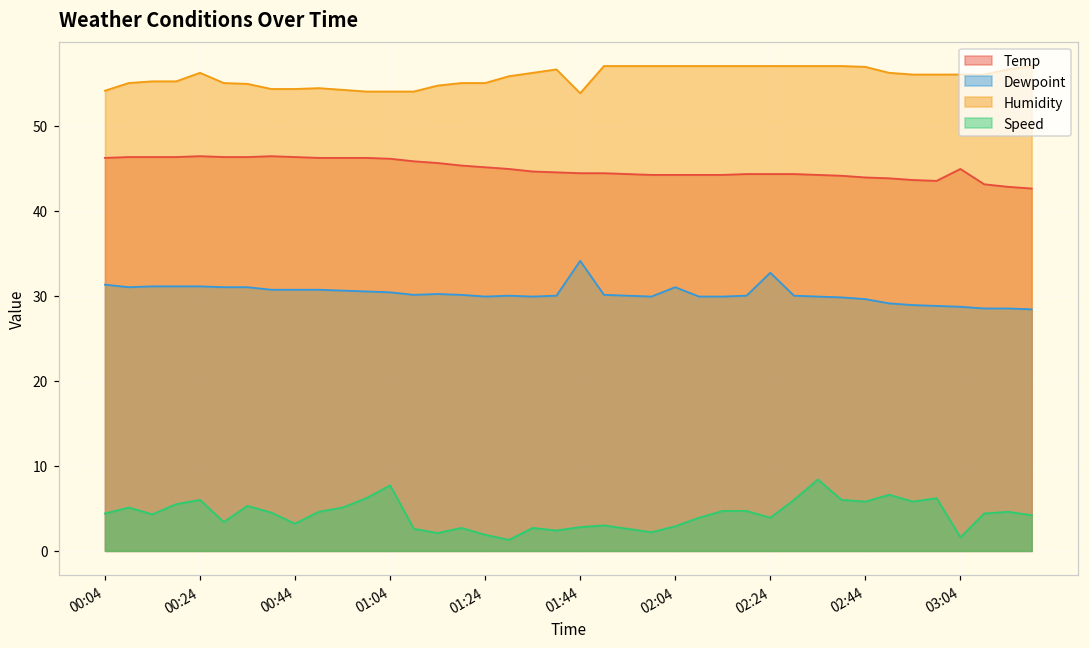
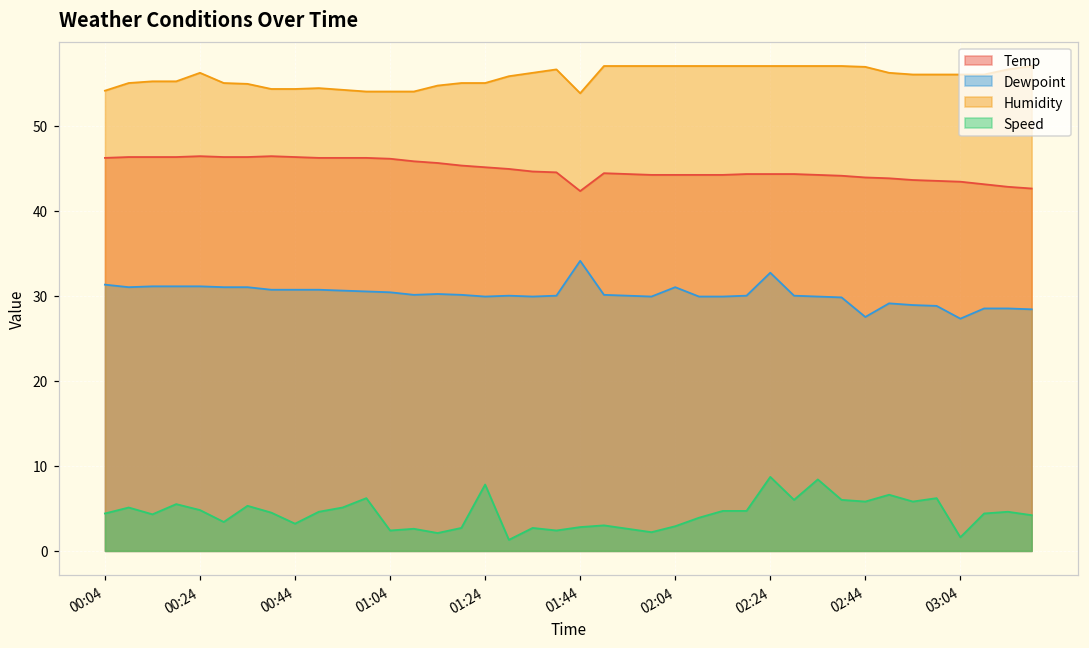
Speed, 00:24: 6 -> 5
Speed, 01:04: 8 -> 2
Speed, 01:24: 2 -> 8
Temp, 01:44: 44 -> 42
Speed, 02:24: 4 -> 9
Dewpoint, 02:44: 30 -> 28
Temp, 03:04: 45 -> 43
Dewpoint, 03:04: 29 -> 27
